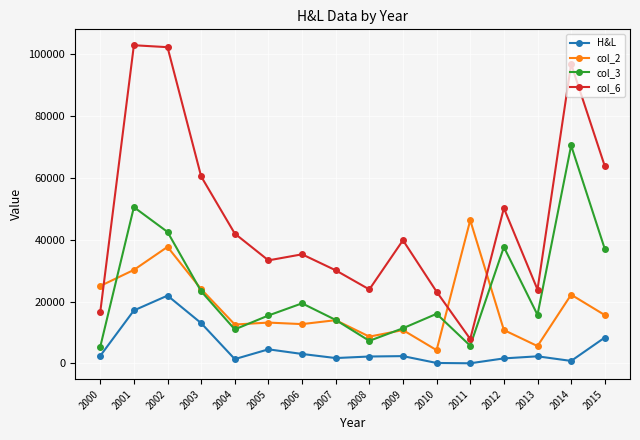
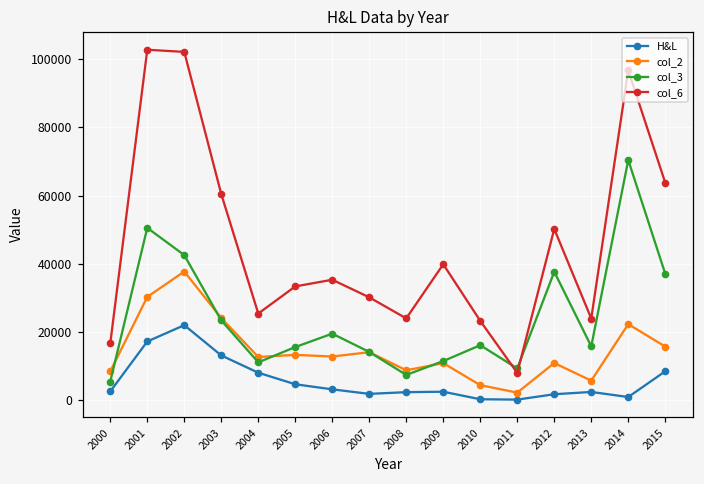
col_2, 2000: 25000 -> 8000
H&L, 2004: 1000 -> 8000
col_6, 2004: 42000 -> 25000
col_2, 2011: 46000 -> 2000
col_3, 2011: 6000 -> 9000
